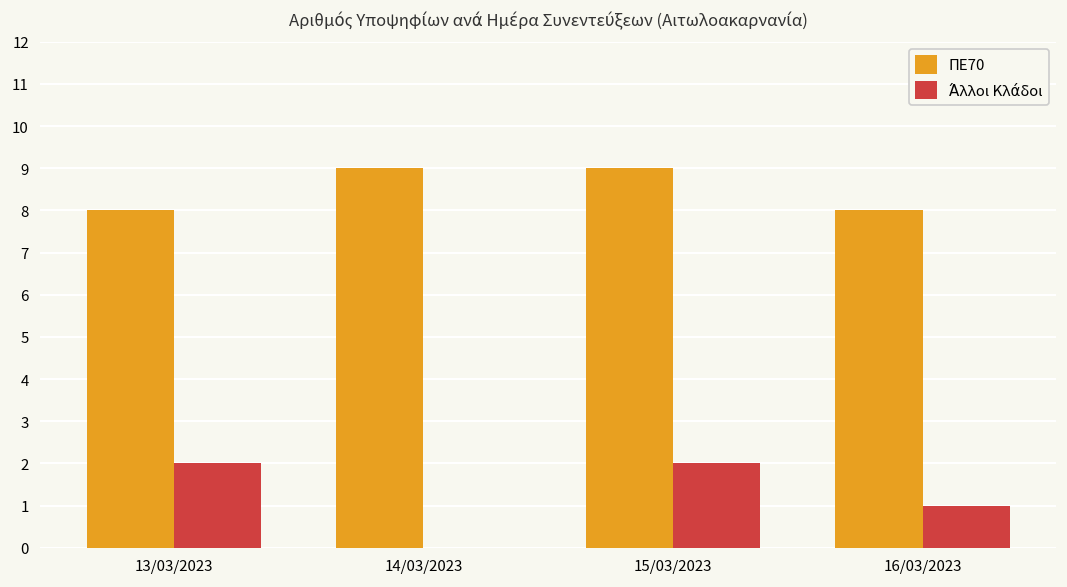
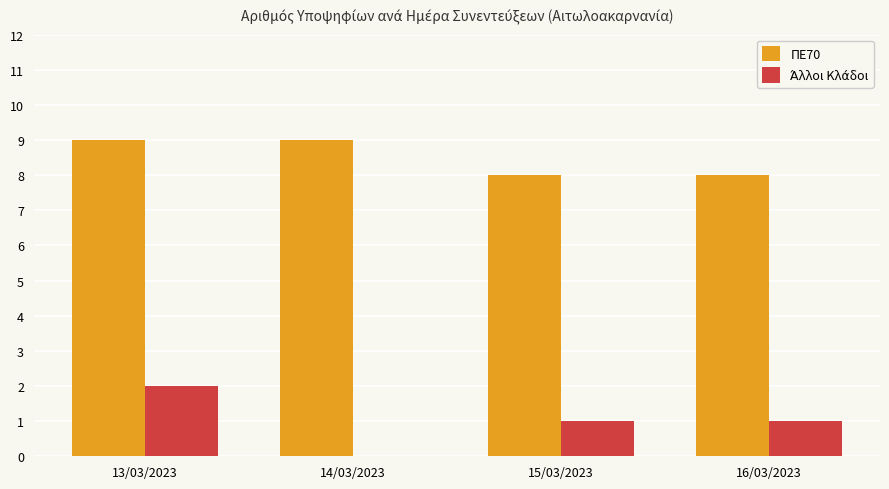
ΠΕ70, 13/03/2023: 8 -> 9
ΠΕ70, 15/03/2023: 9 -> 8
Άλλοι Κλάδοι, 15/03/2023: 2 -> 1
